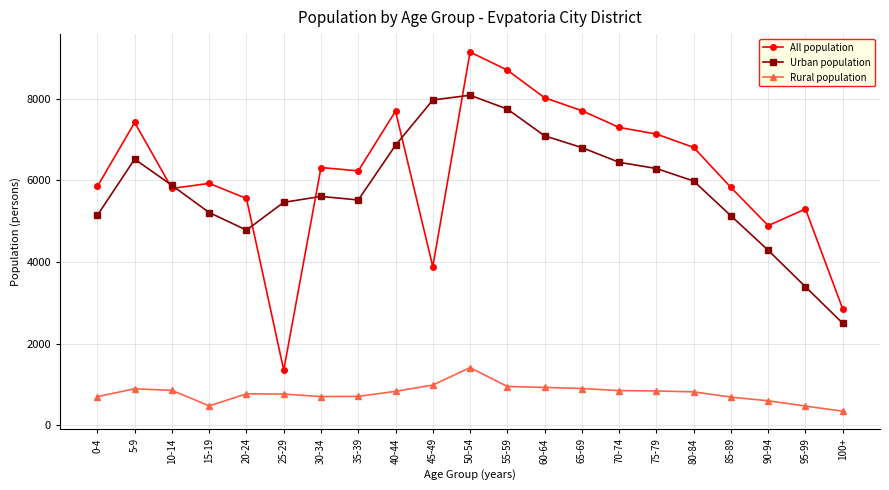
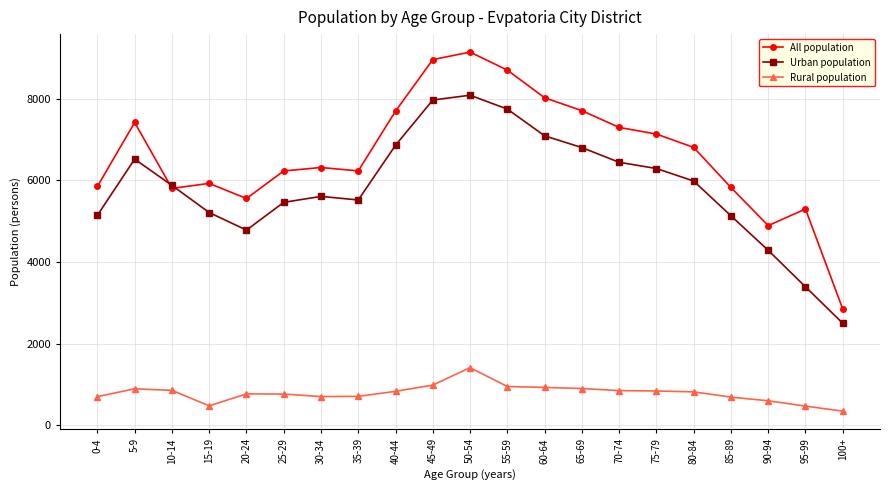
All population, 25-29: 1400 -> 6200
All population, 45-49: 3900 -> 9000
